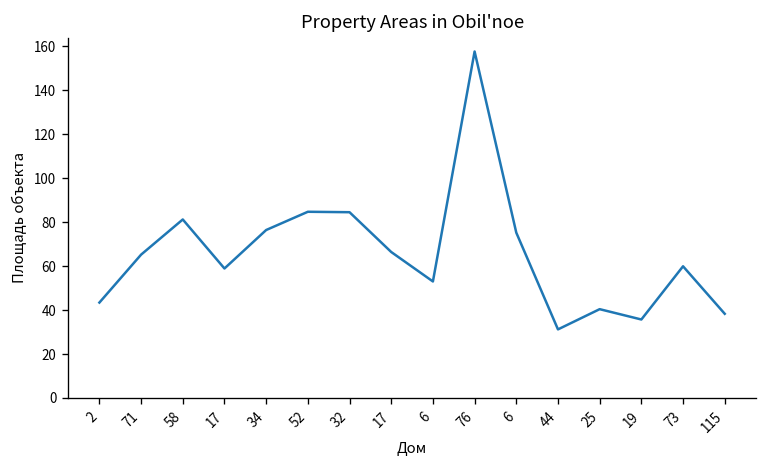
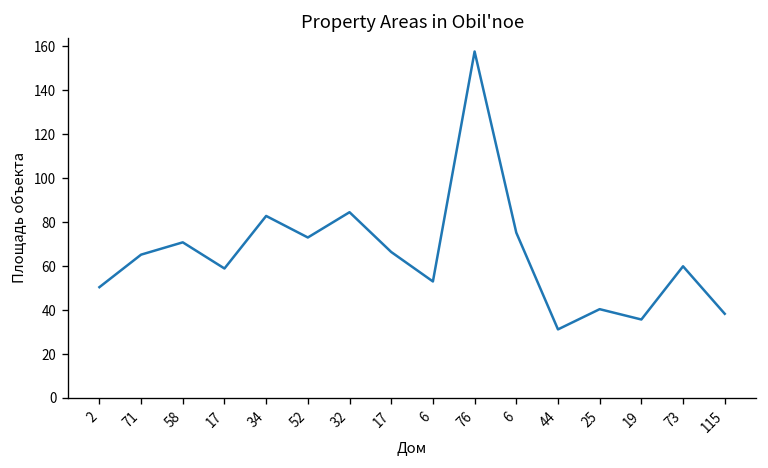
2: 43 -> 50
58: 81 -> 71
34: 76 -> 83
52: 85 -> 73
